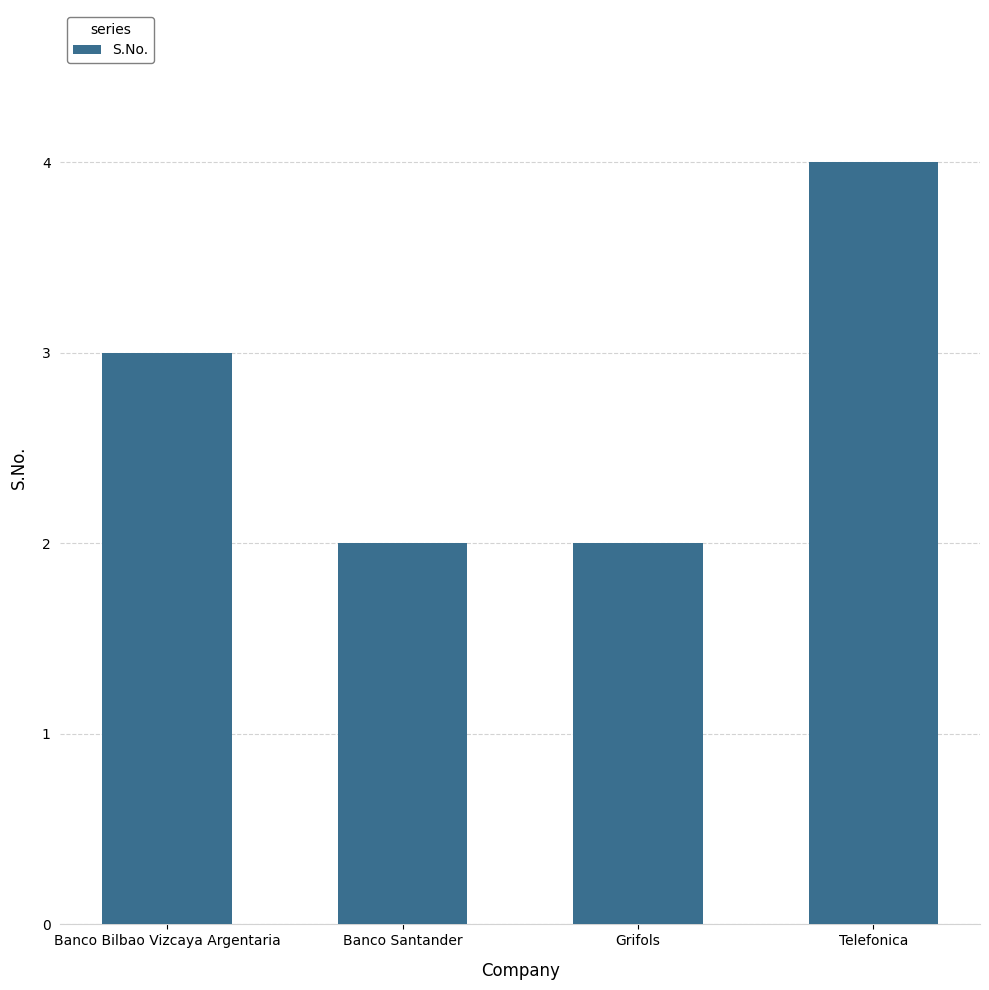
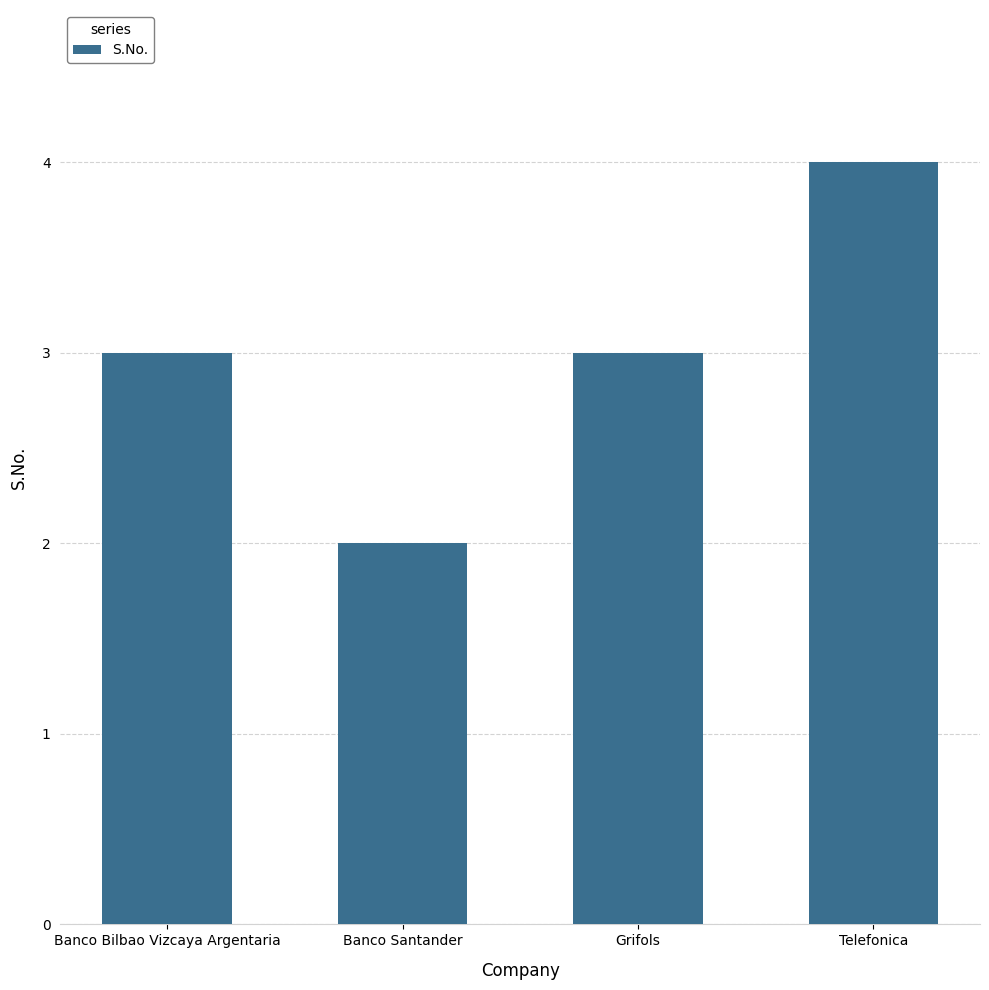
Grifols: 2 -> 3
